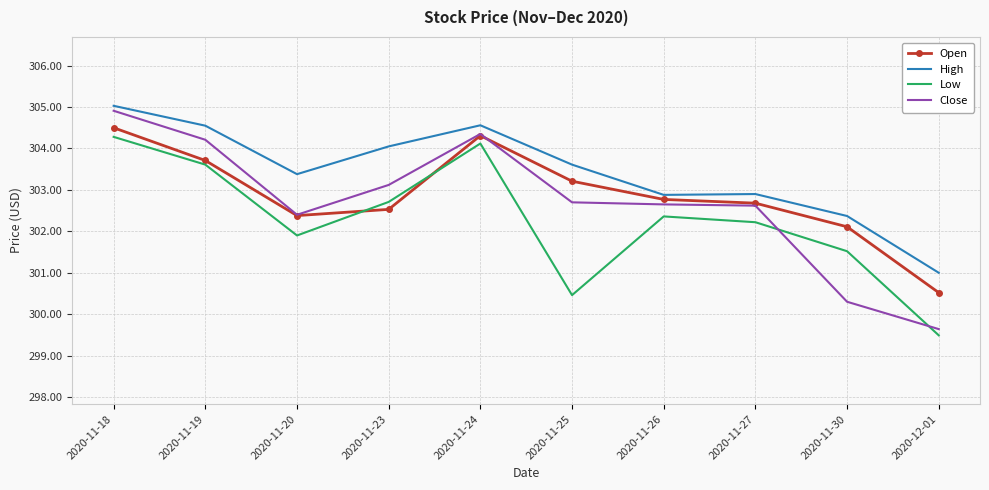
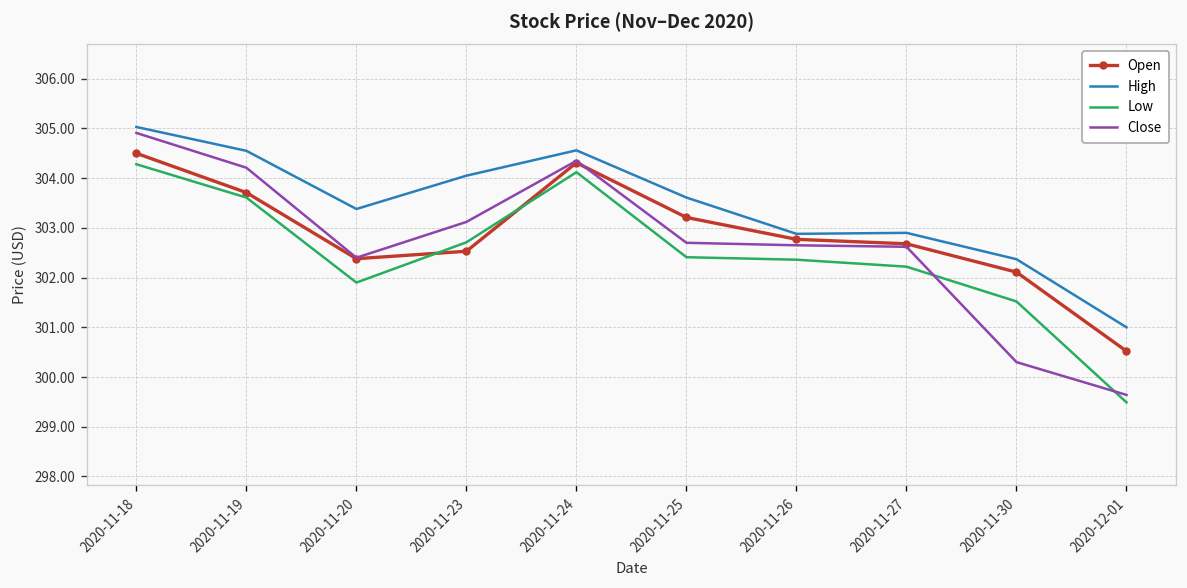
Low, 2020-11-25: 300.5 -> 302.4
